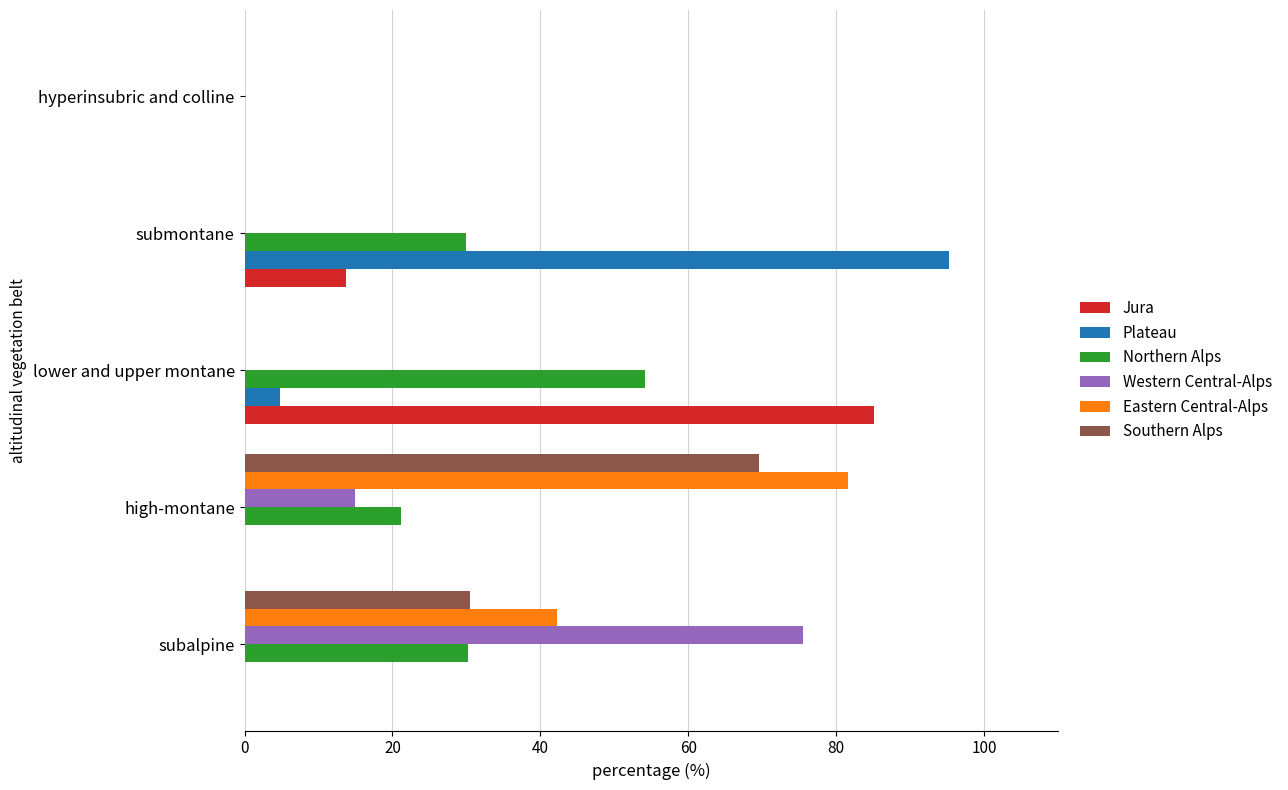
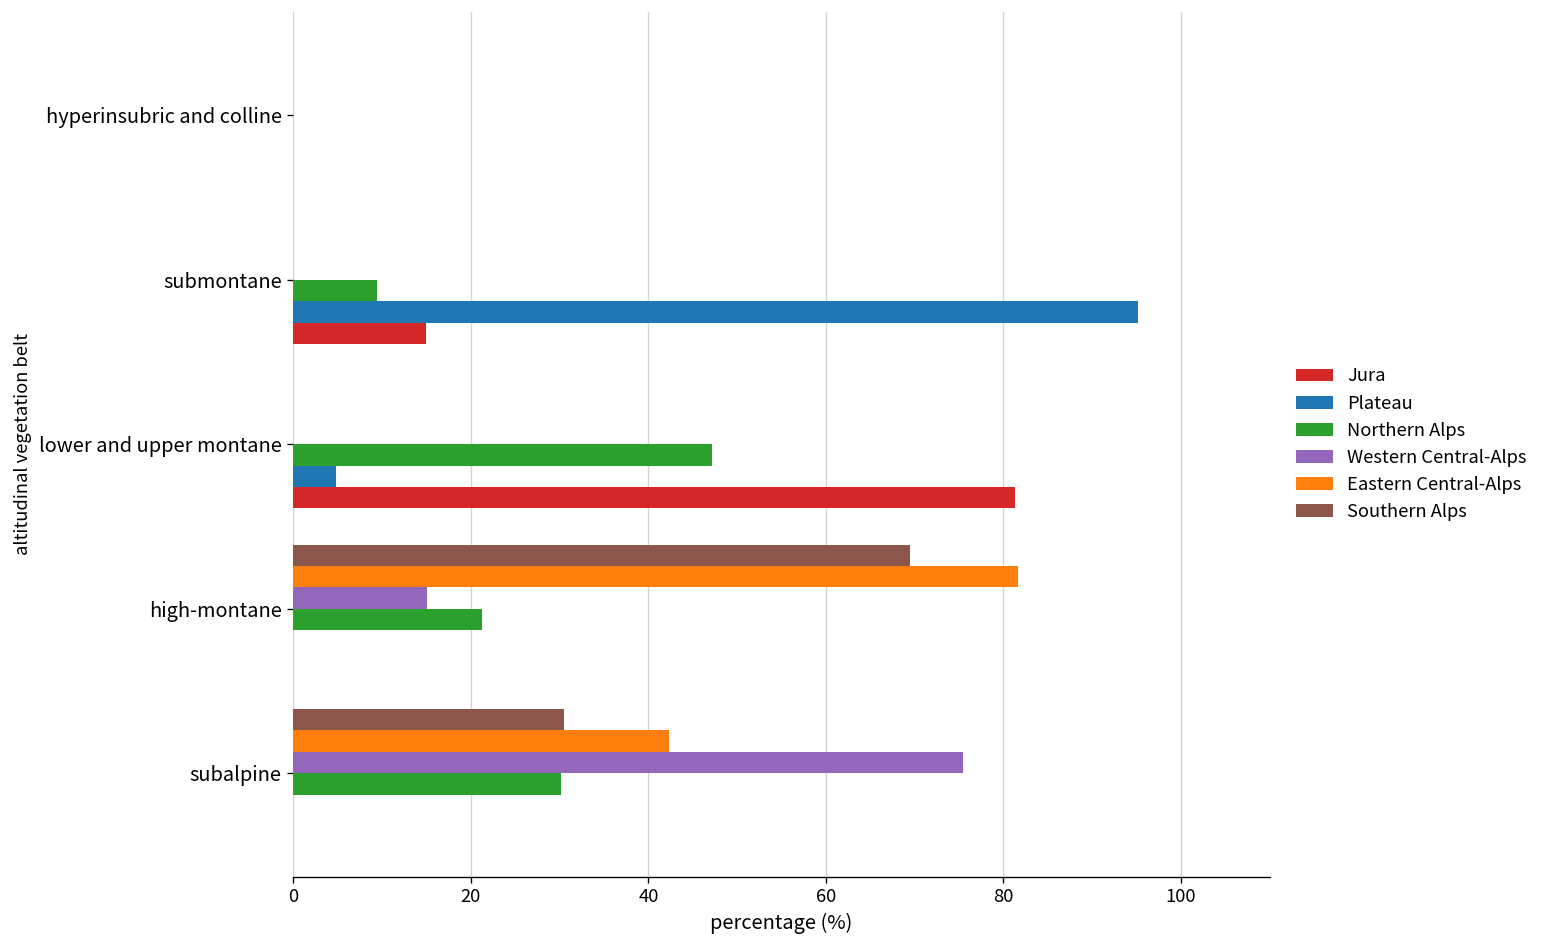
Northern Alps, submontane: 30 -> 9
Jura, submontane: 14 -> 15
Northern Alps, lower and upper montane: 54 -> 47
Jura, lower and upper montane: 85 -> 81
